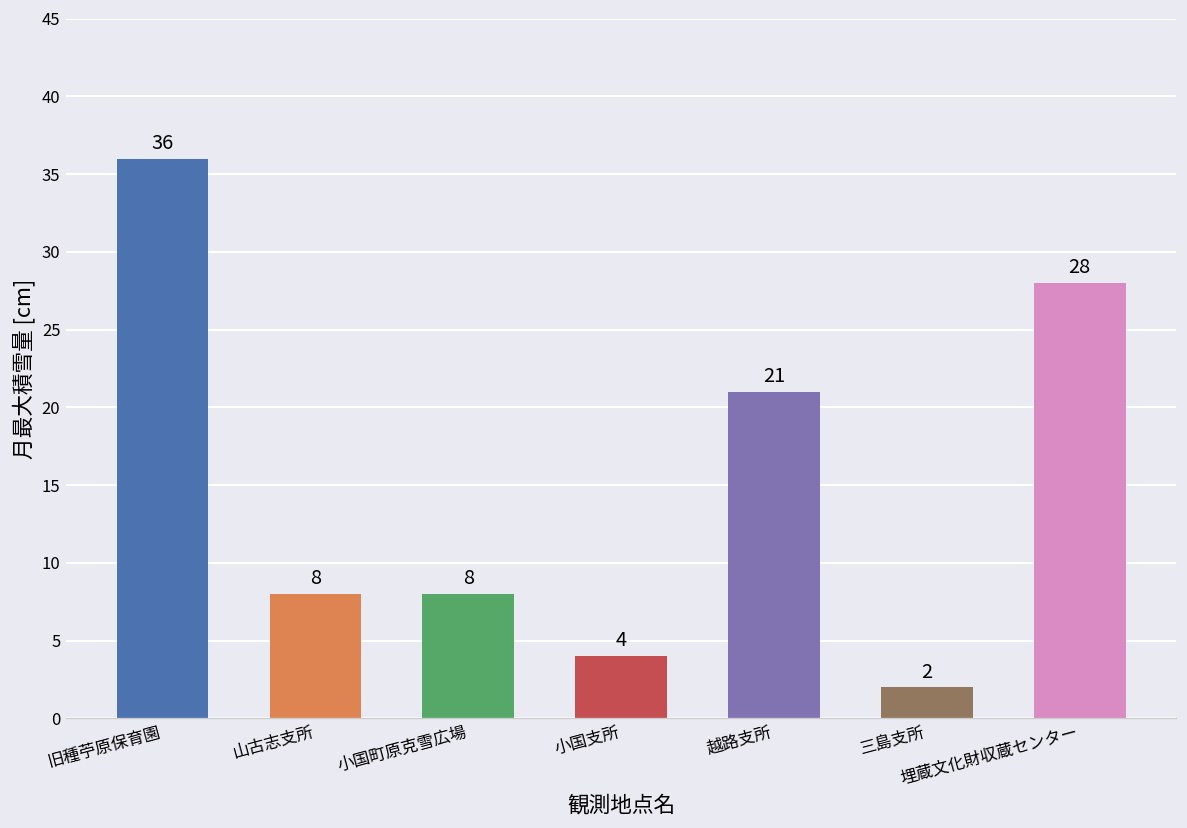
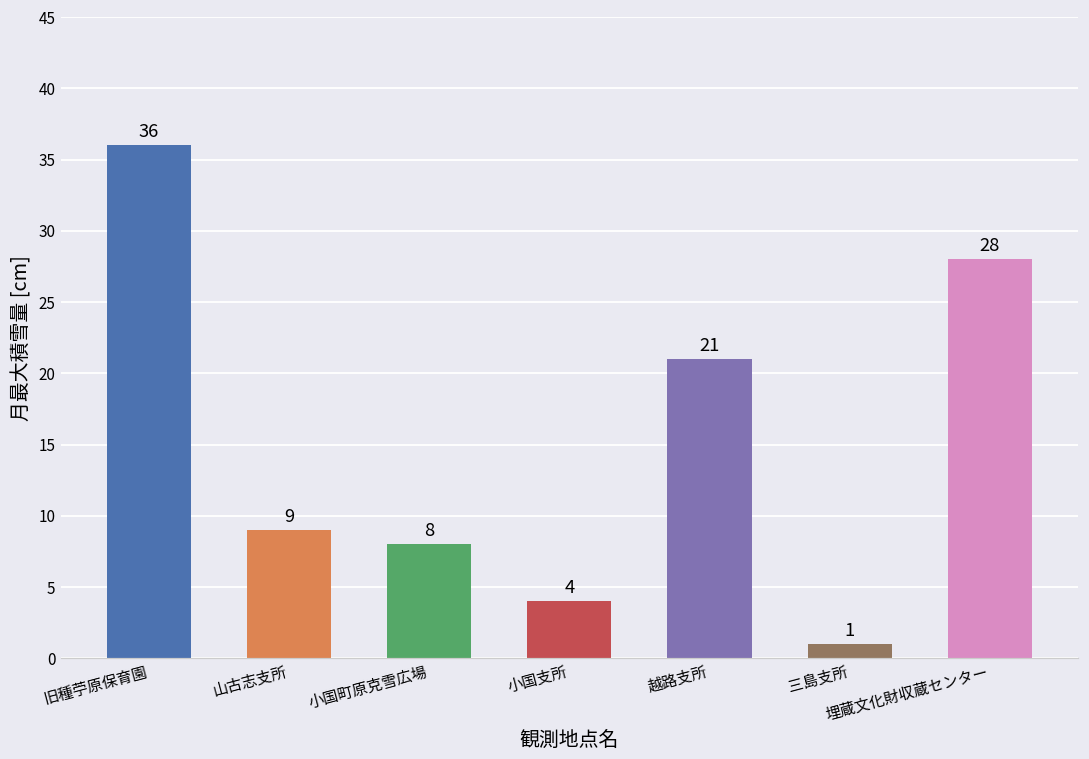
山古志支所: 8 -> 9
三島支所: 2 -> 1
